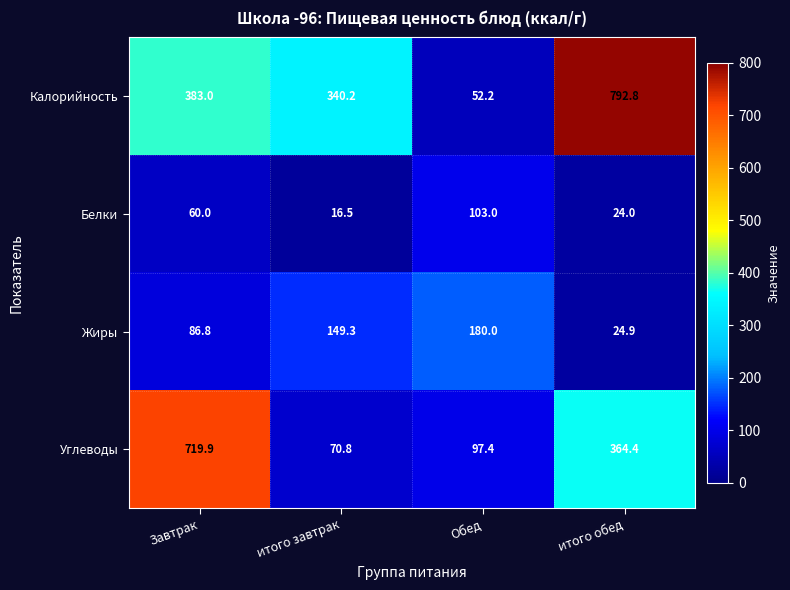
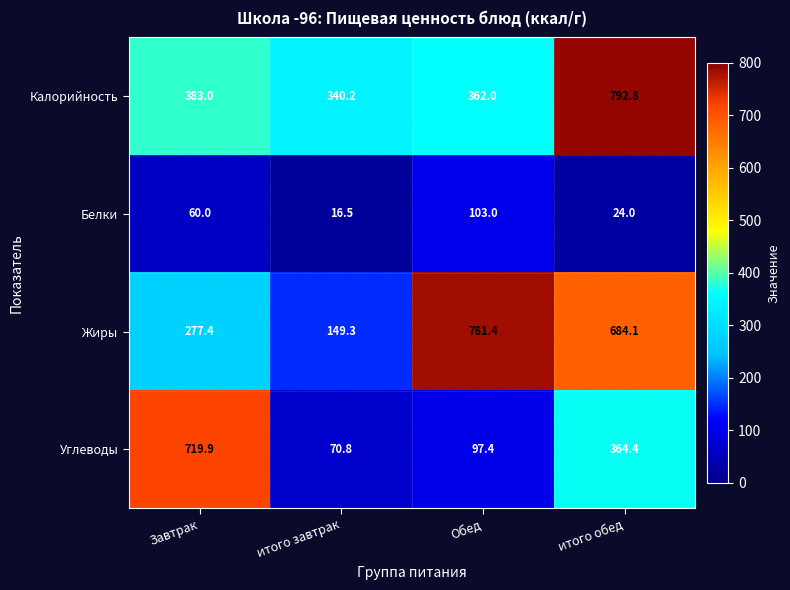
Калорийность, Обед: 52.2 -> 362.0
Жиры, Завтрак: 86.8 -> 277.4
Жиры, Обед: 180.0 -> 781.4
Жиры, итого обед: 24.9 -> 684.1
